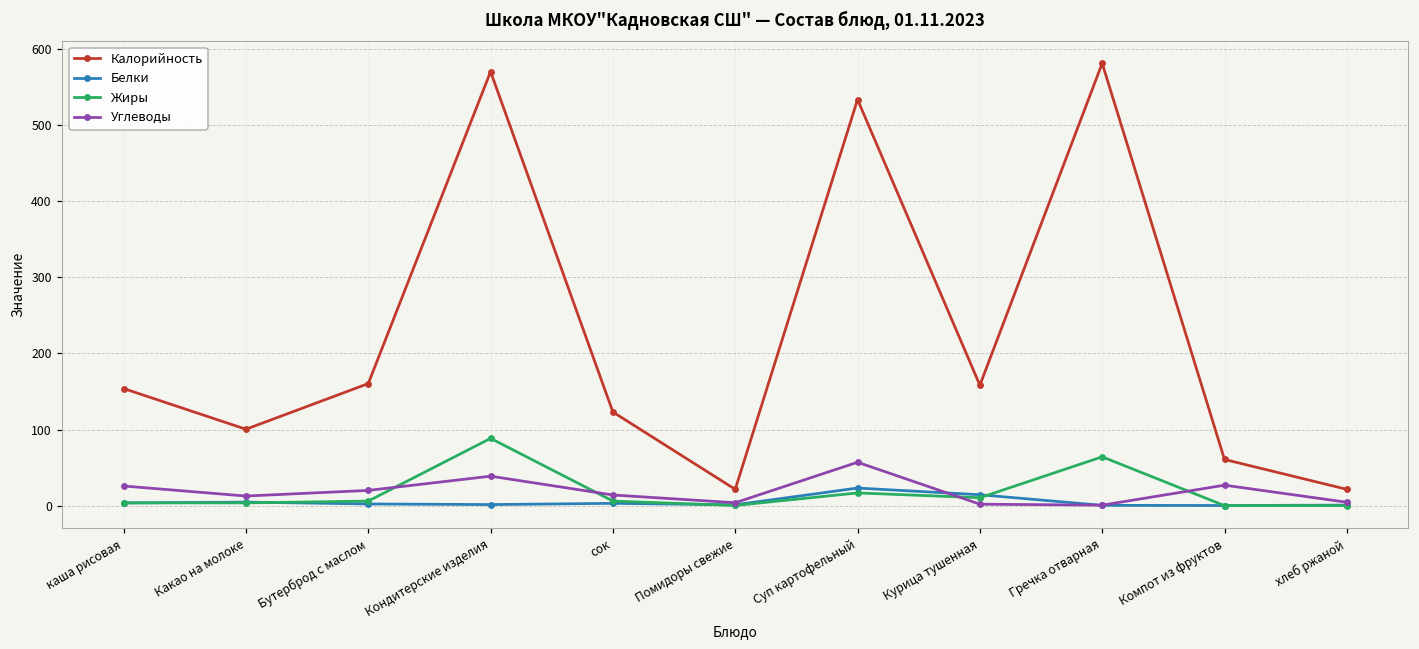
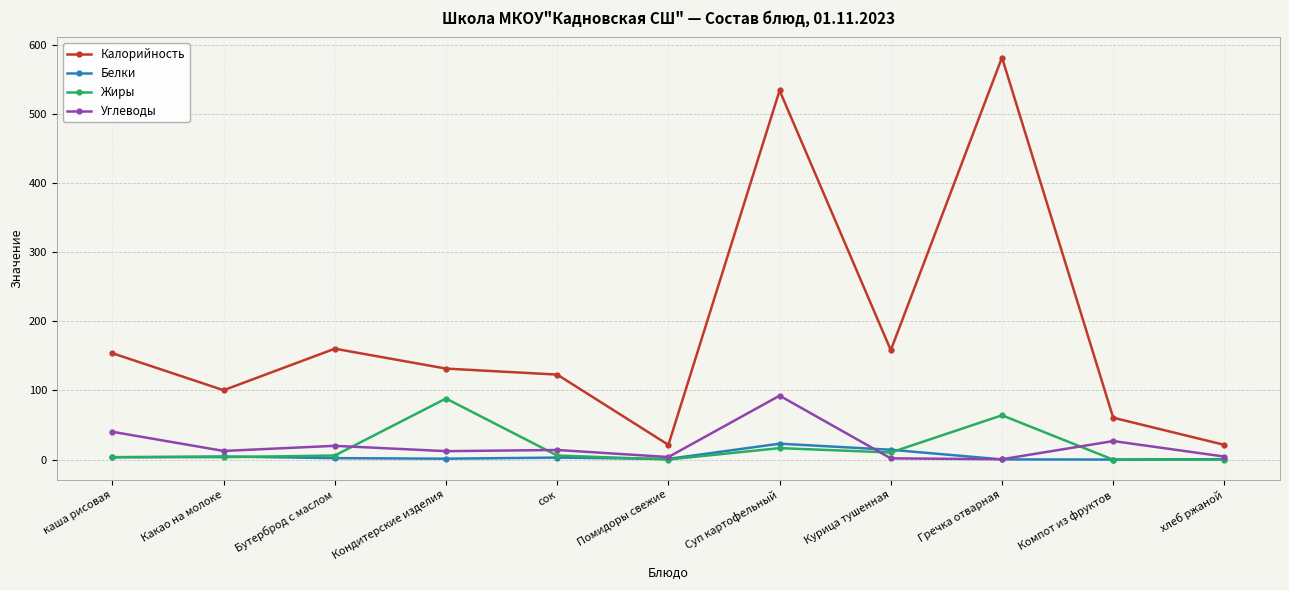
Углеводы, каша рисовая: 30 -> 40
Калорийность, Кондитерские изделия: 570 -> 130
Углеводы, Кондитерские изделия: 40 -> 10
Углеводы, Суп картофельный: 60 -> 90
